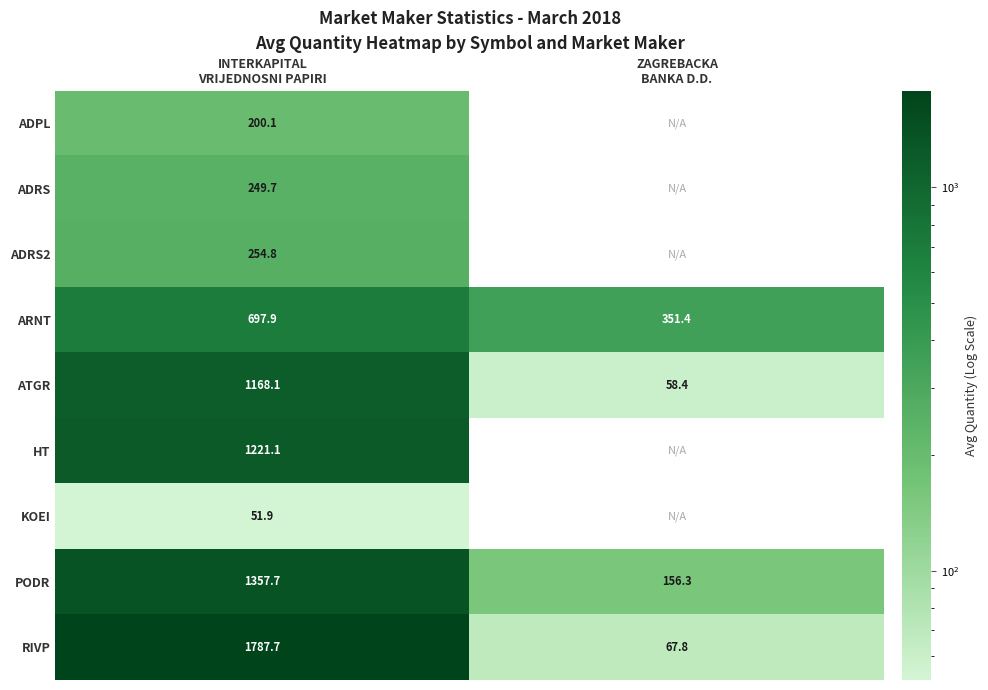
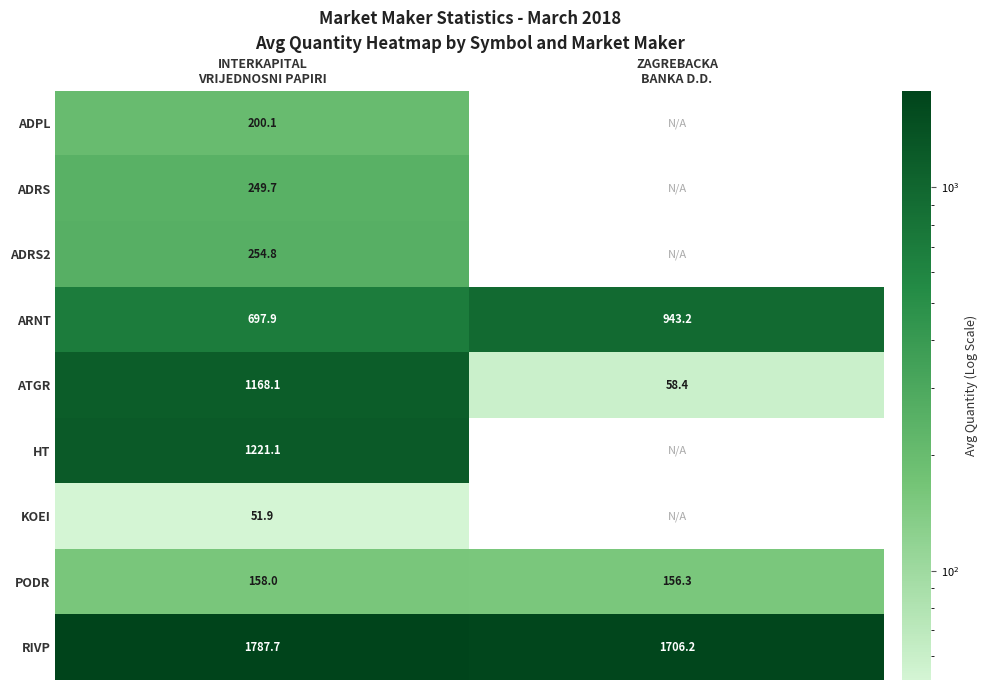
ARNT, ZAGREBACKA BANKA D.D.: 351.4 -> 943.2
PODR, INTERKAPITAL VRIJEDNOSNI PAPIRI: 1357.7 -> 158.0
RIVP, ZAGREBACKA BANKA D.D.: 67.8 -> 1706.2
